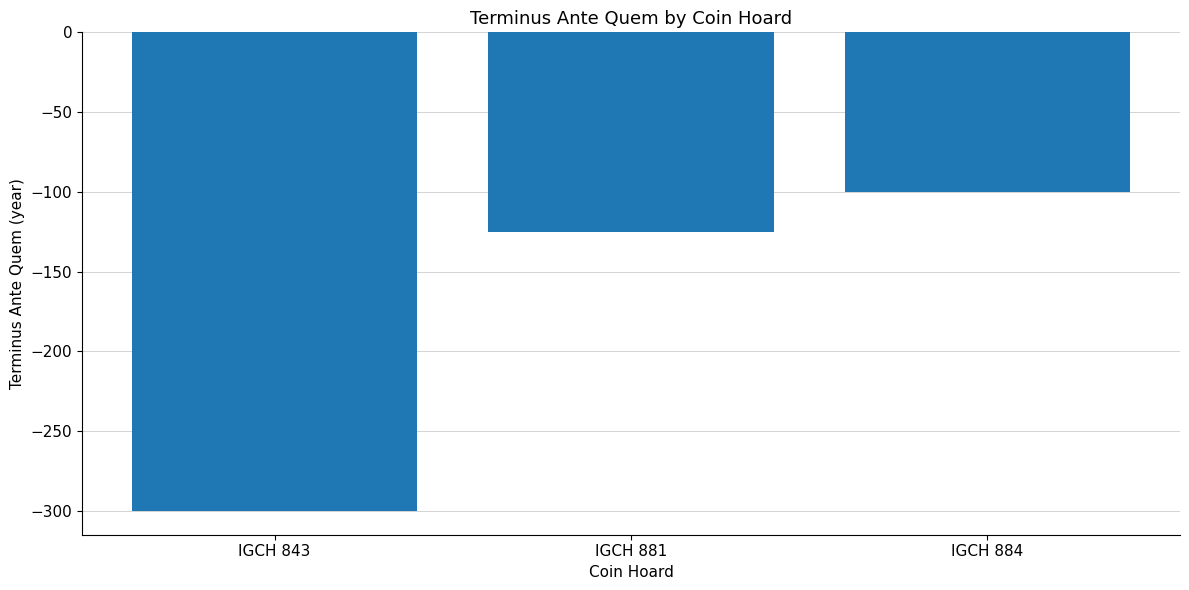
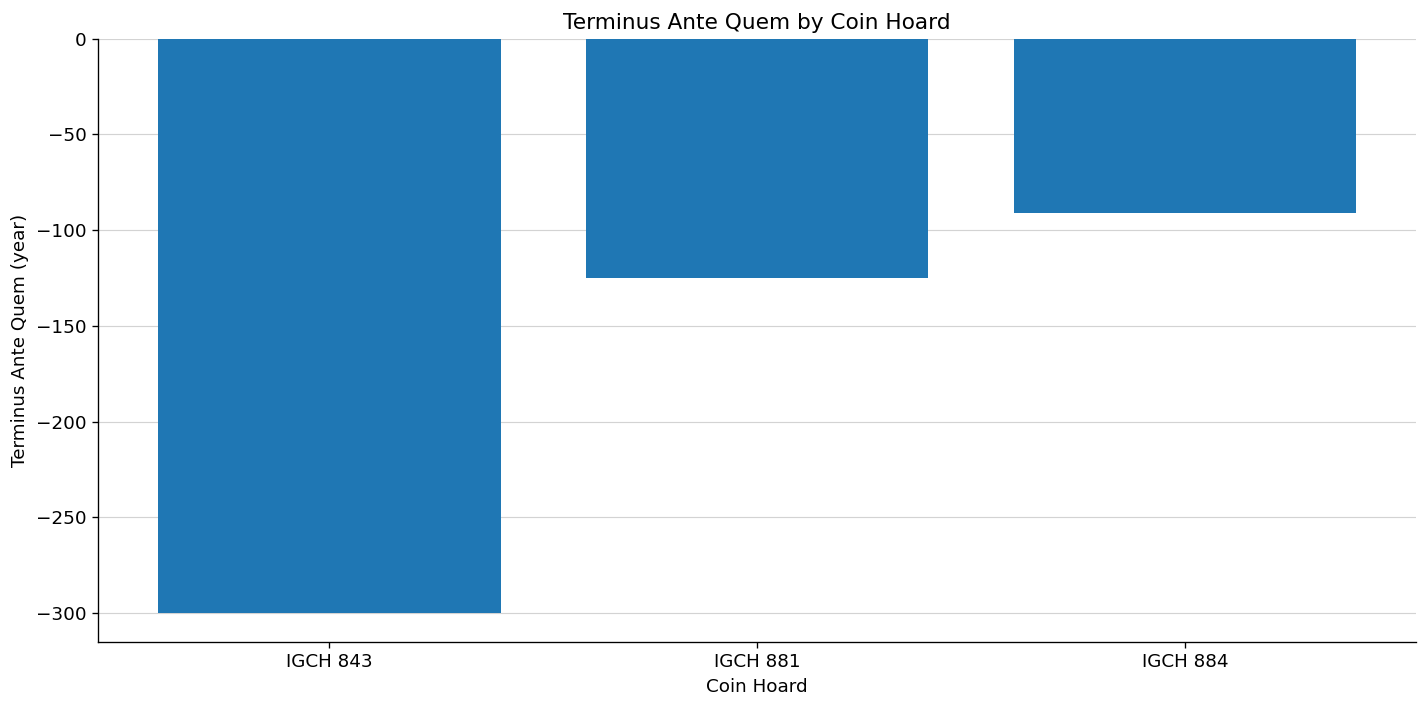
IGCH 884: -100 -> -91
